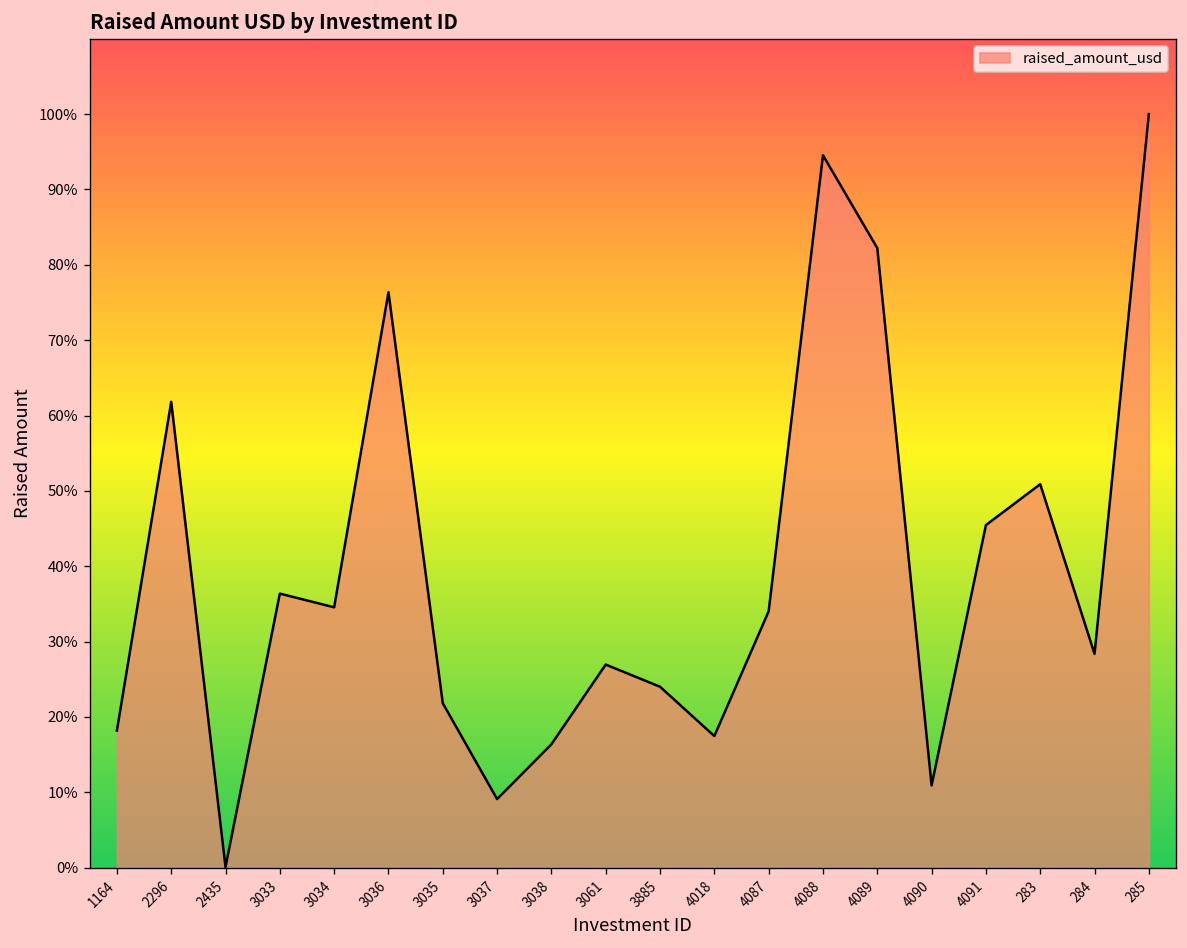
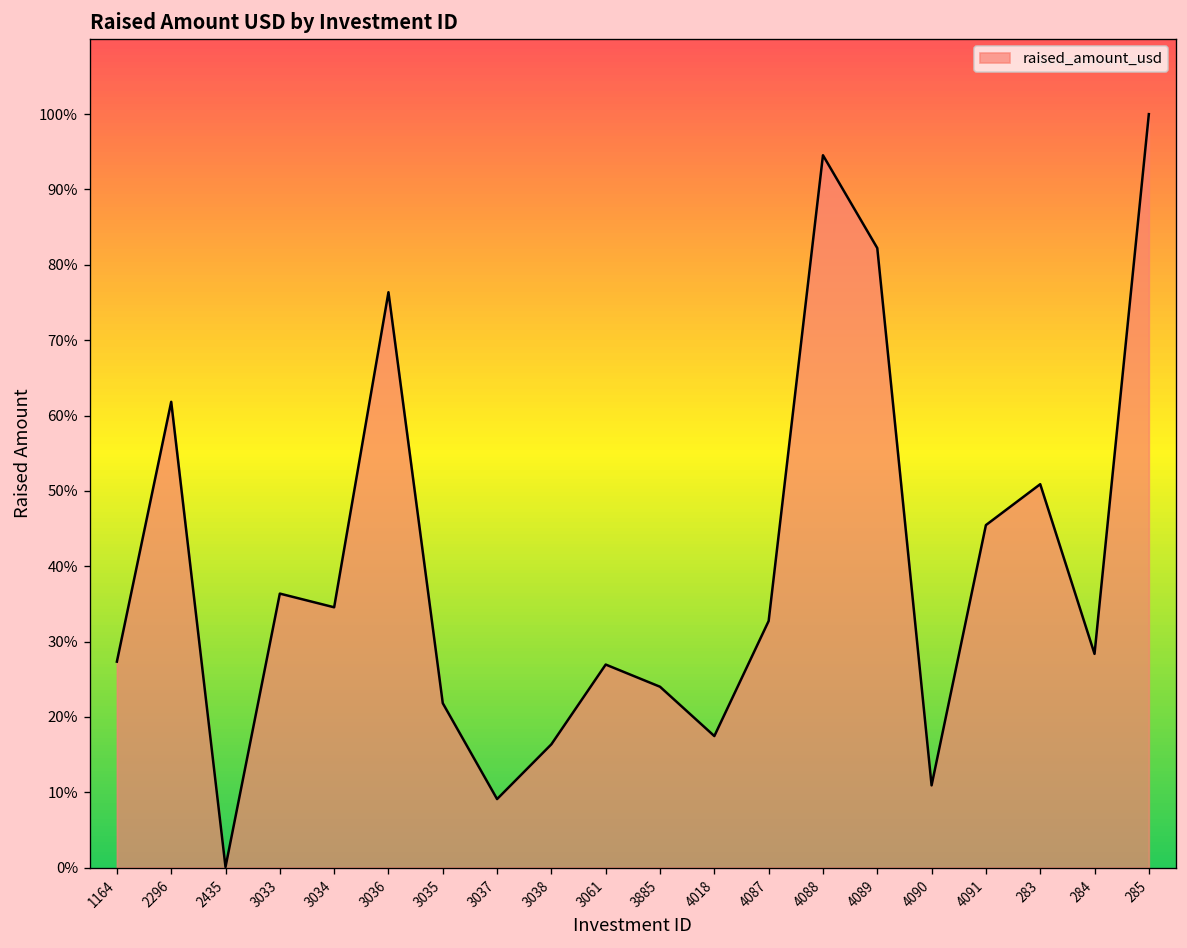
1164: 18% -> 27%
4087: 34% -> 33%
